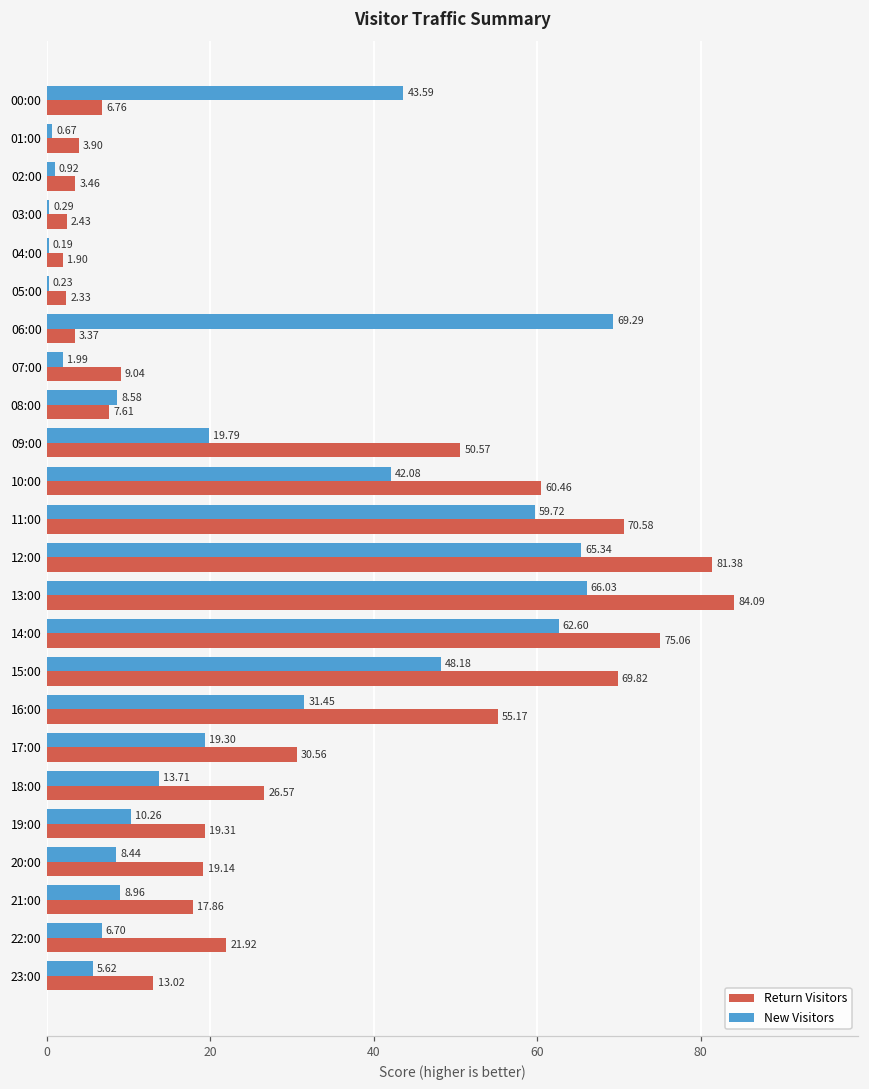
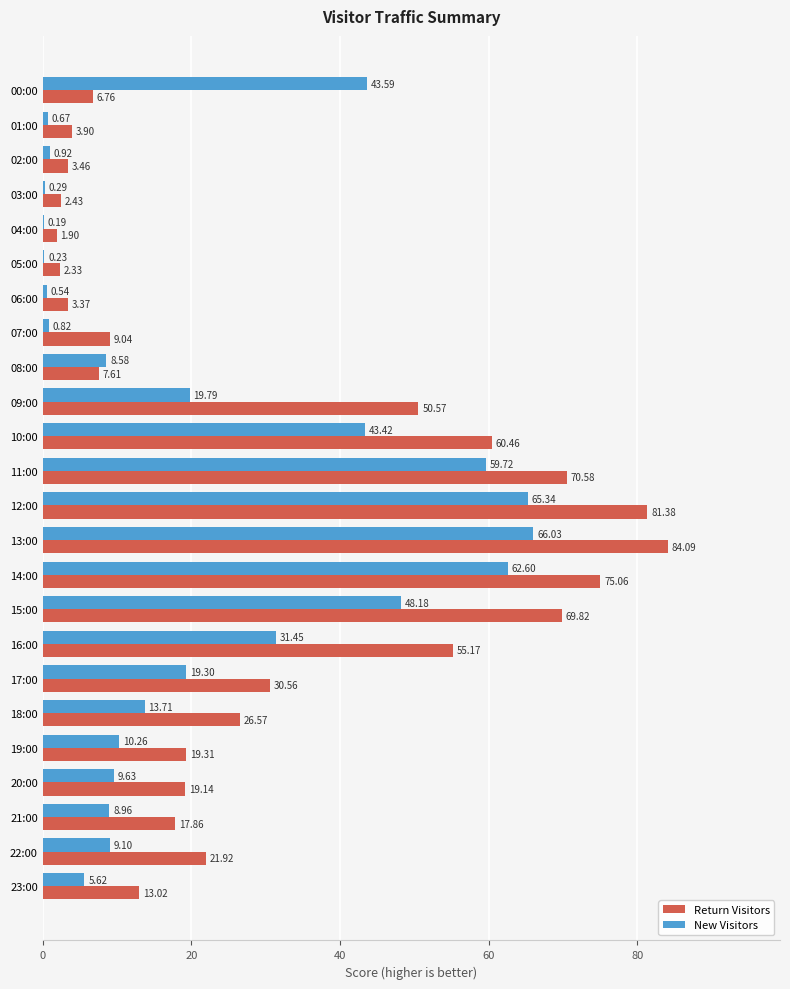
New Visitors, 06:00: 69.29 -> 0.54
New Visitors, 07:00: 1.99 -> 0.82
New Visitors, 10:00: 42.08 -> 43.42
New Visitors, 20:00: 8.44 -> 9.63
New Visitors, 22:00: 6.70 -> 9.10
